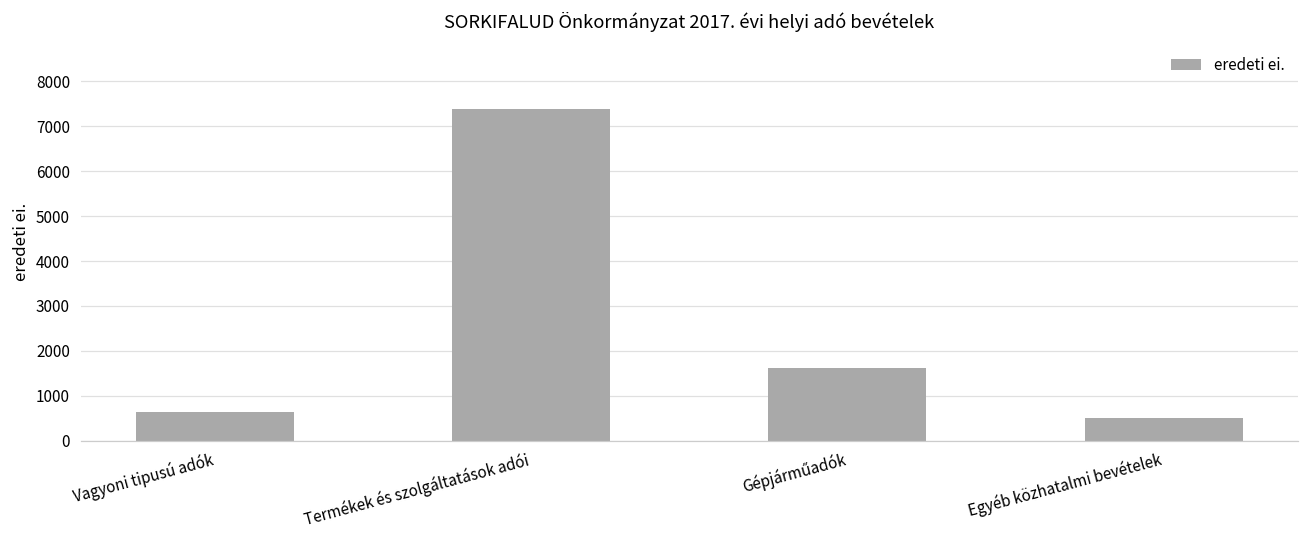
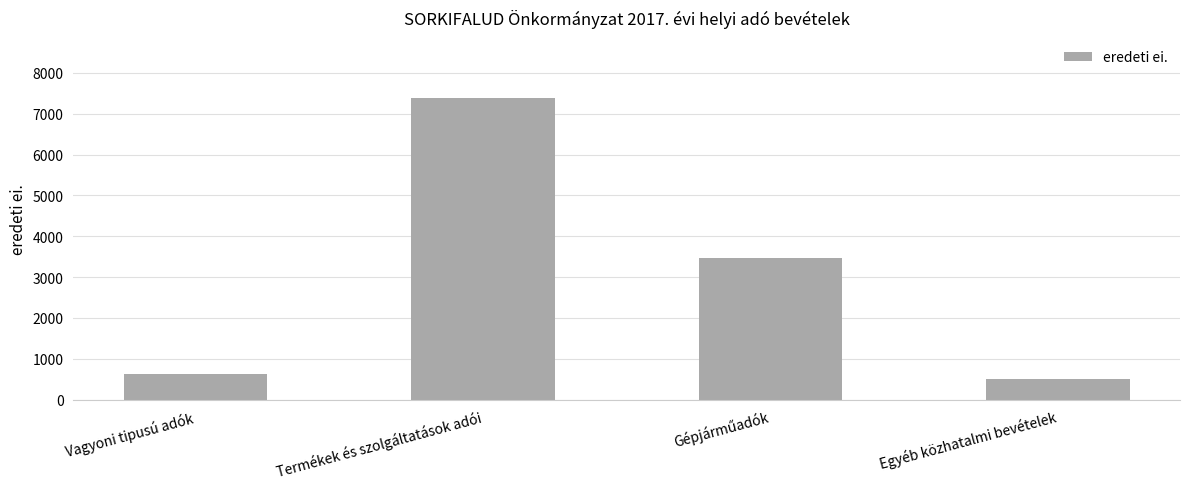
Gépjárműadók: 1600 -> 3500
